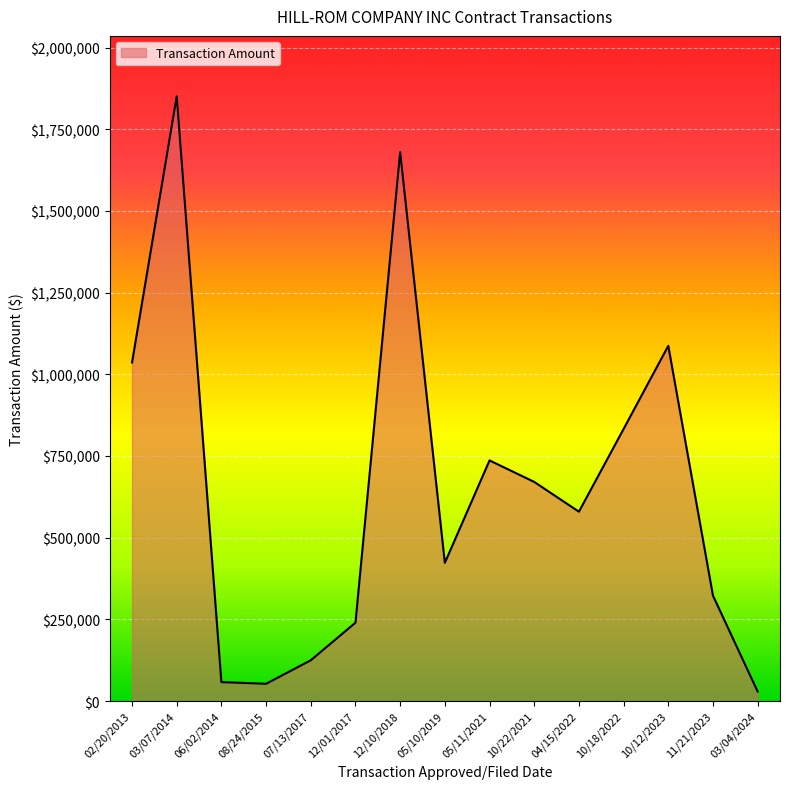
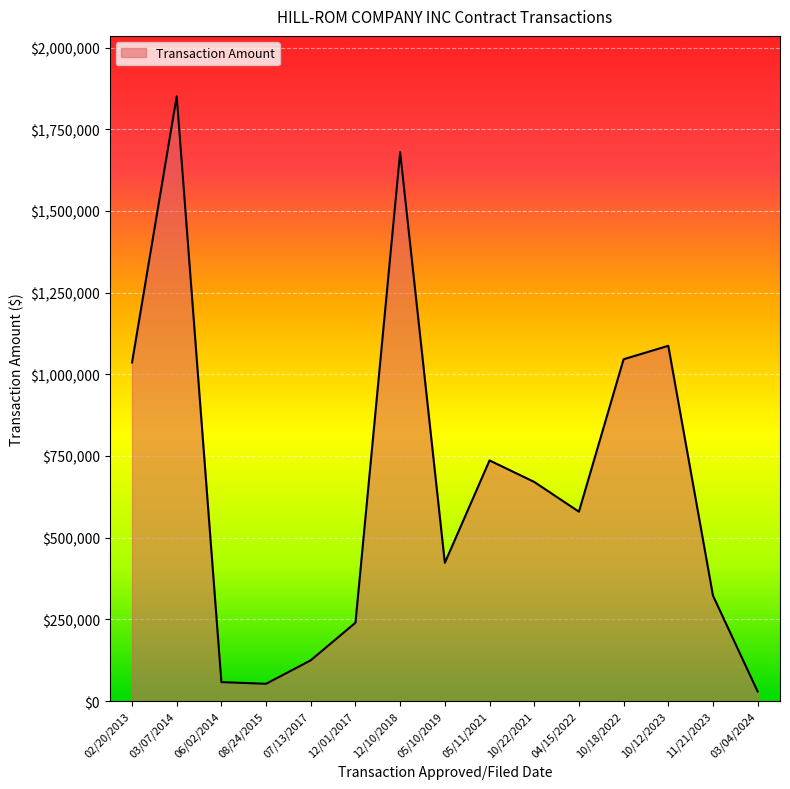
10/18/2022: $830,000 -> $1,050,000
